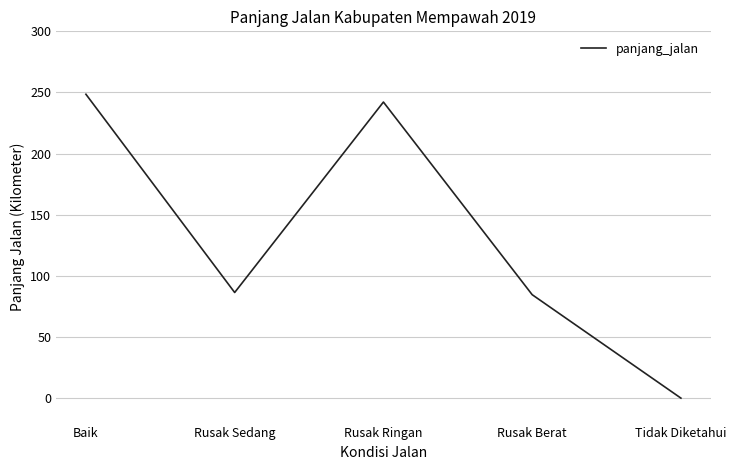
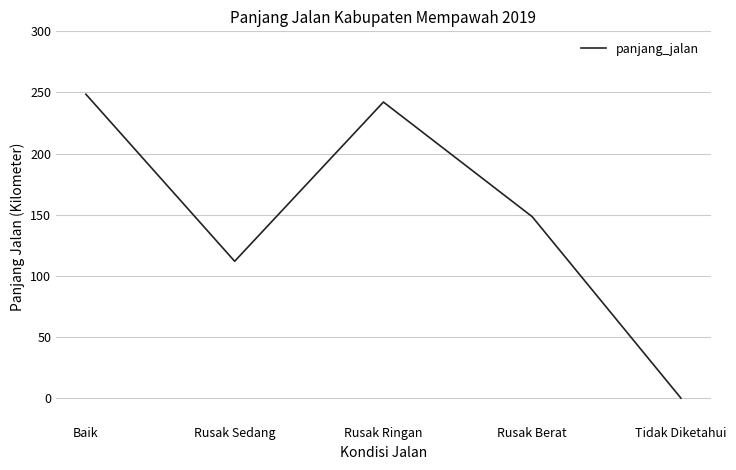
Rusak Sedang: 86 -> 112
Rusak Berat: 85 -> 148
